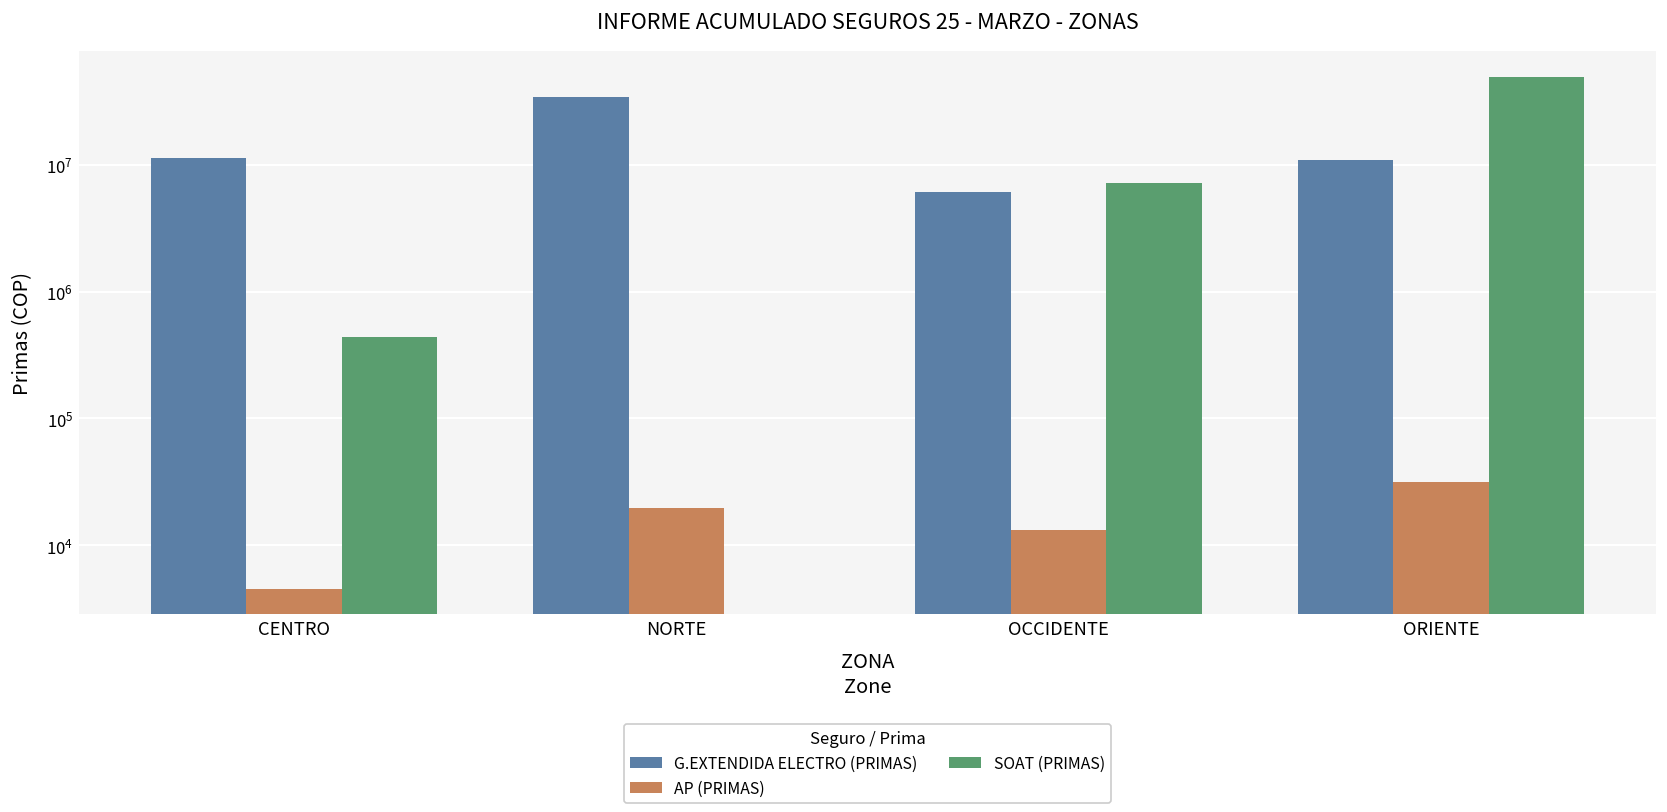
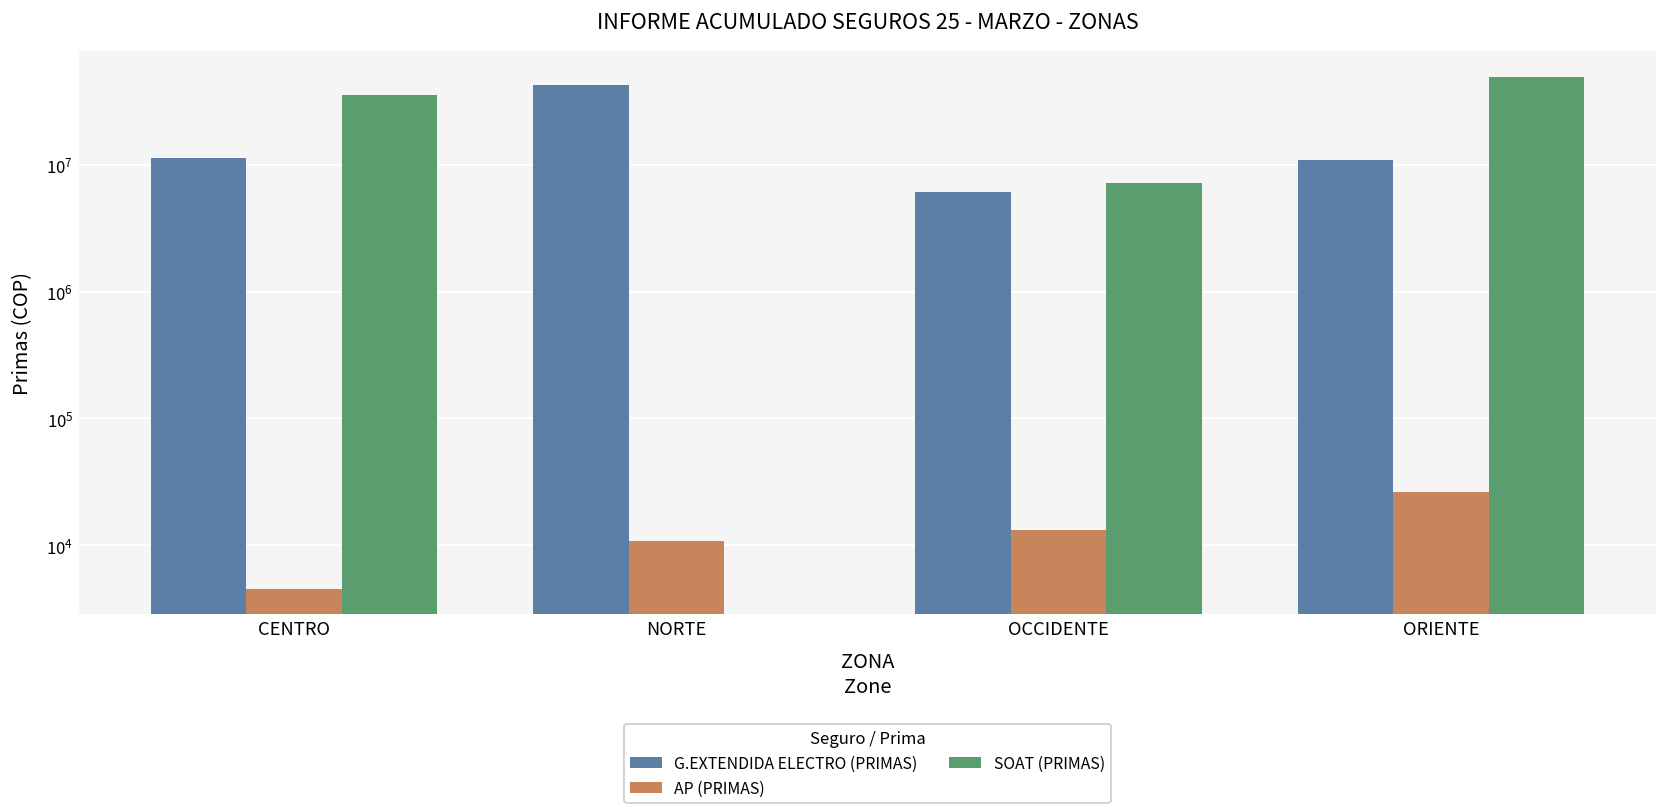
SOAT (PRIMAS), CENTRO: 440000 -> 35000000
G.EXTENDIDA ELECTRO (PRIMAS), NORTE: 34000000 -> 42000000
AP (PRIMAS), NORTE: 20000 -> 11000
AP (PRIMAS), ORIENTE: 31000 -> 26000
